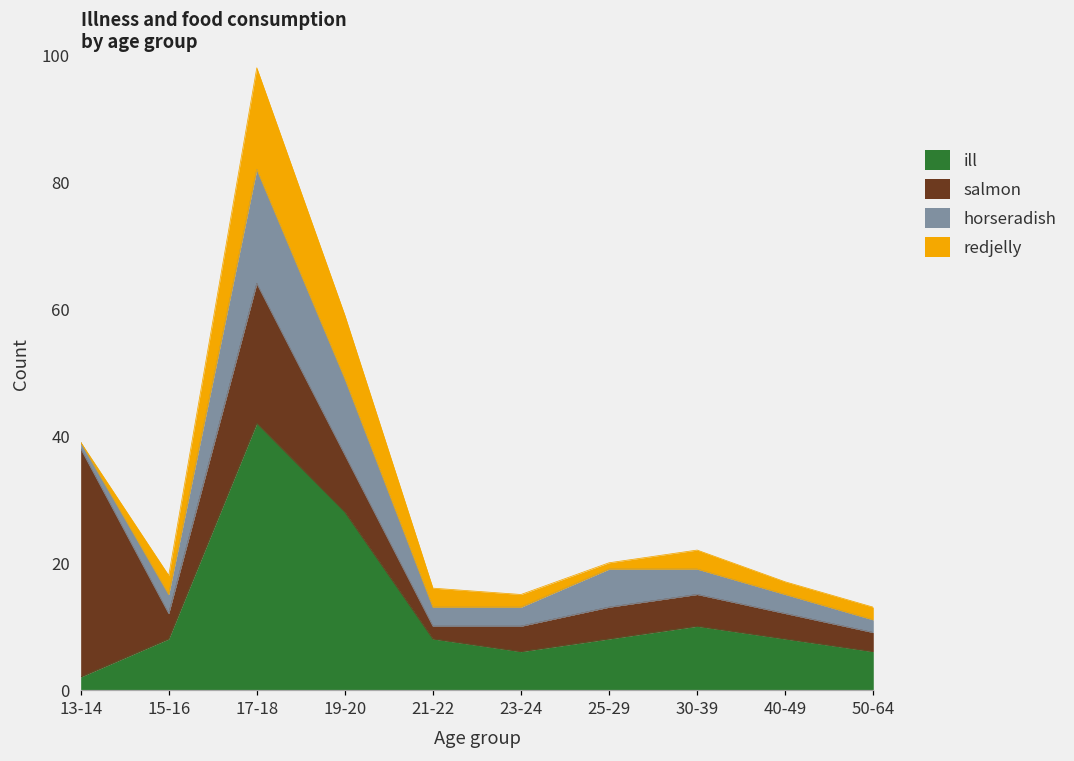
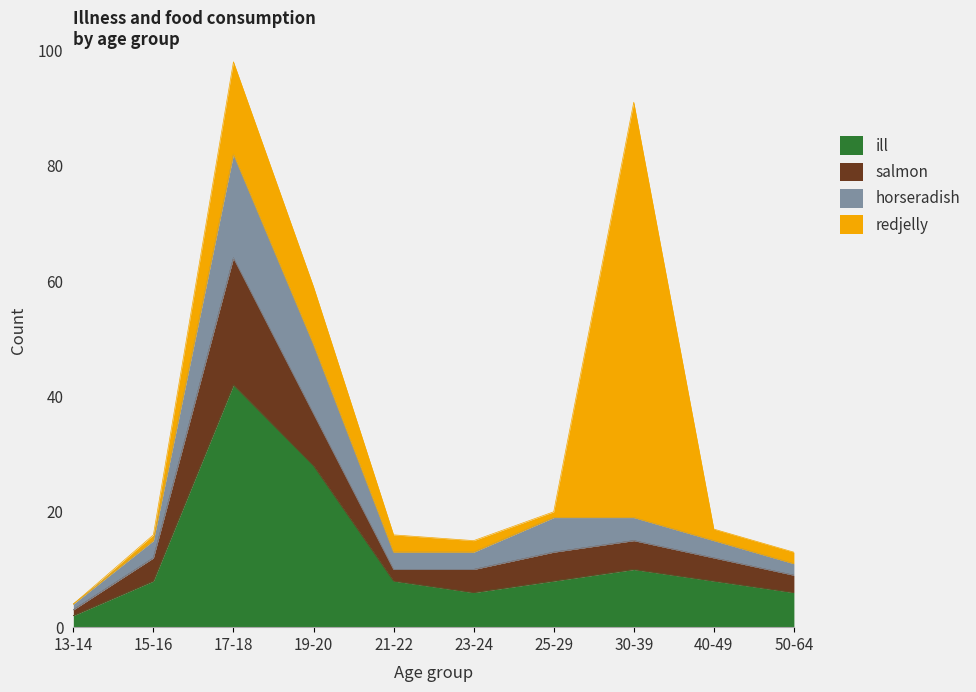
salmon, 13-14: 36 -> 1
redjelly, 15-16: 3 -> 1
redjelly, 30-39: 3 -> 72
